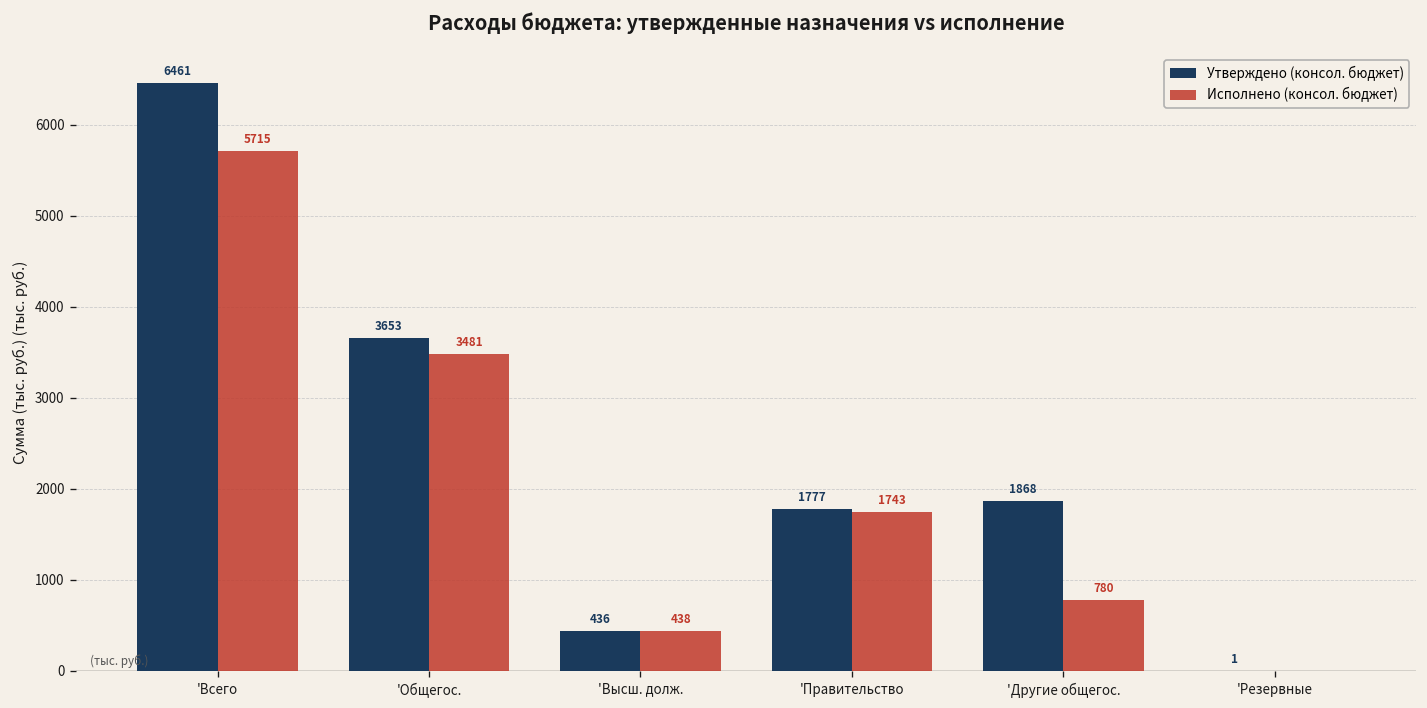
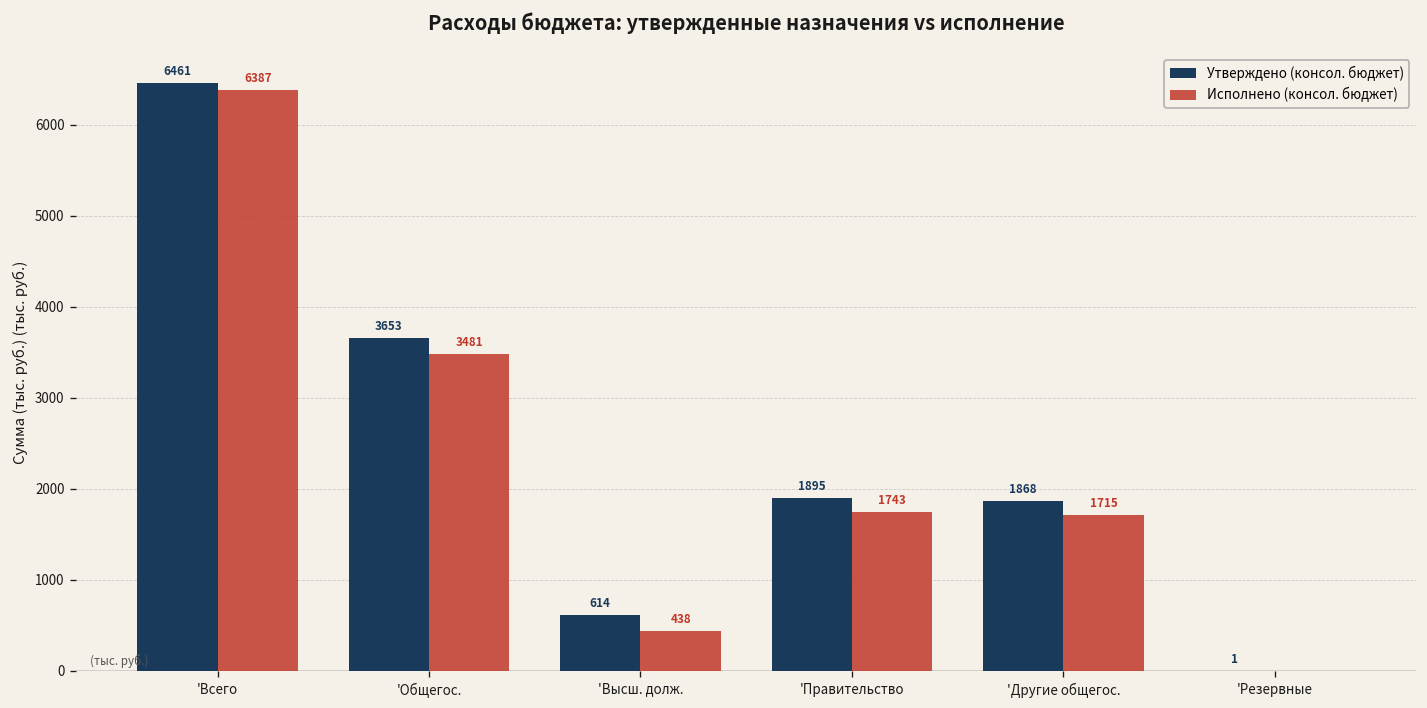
Исполнено (консол. бюджет), 'Всего: 5715 -> 6387
Утверждено (консол. бюджет), 'Высш. долж.: 436 -> 614
Утверждено (консол. бюджет), 'Правительство: 1777 -> 1895
Исполнено (консол. бюджет), 'Другие общегос.: 780 -> 1715
